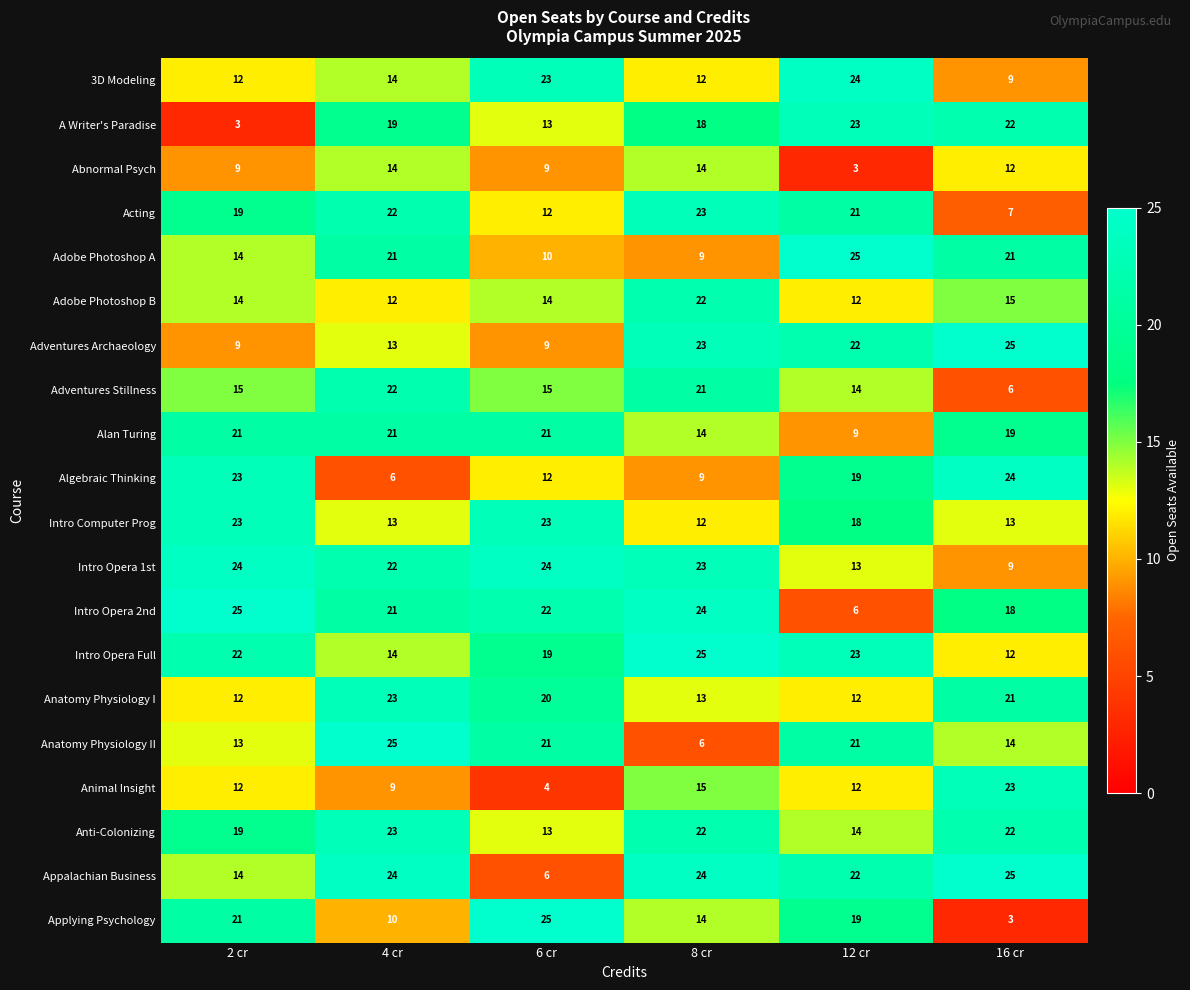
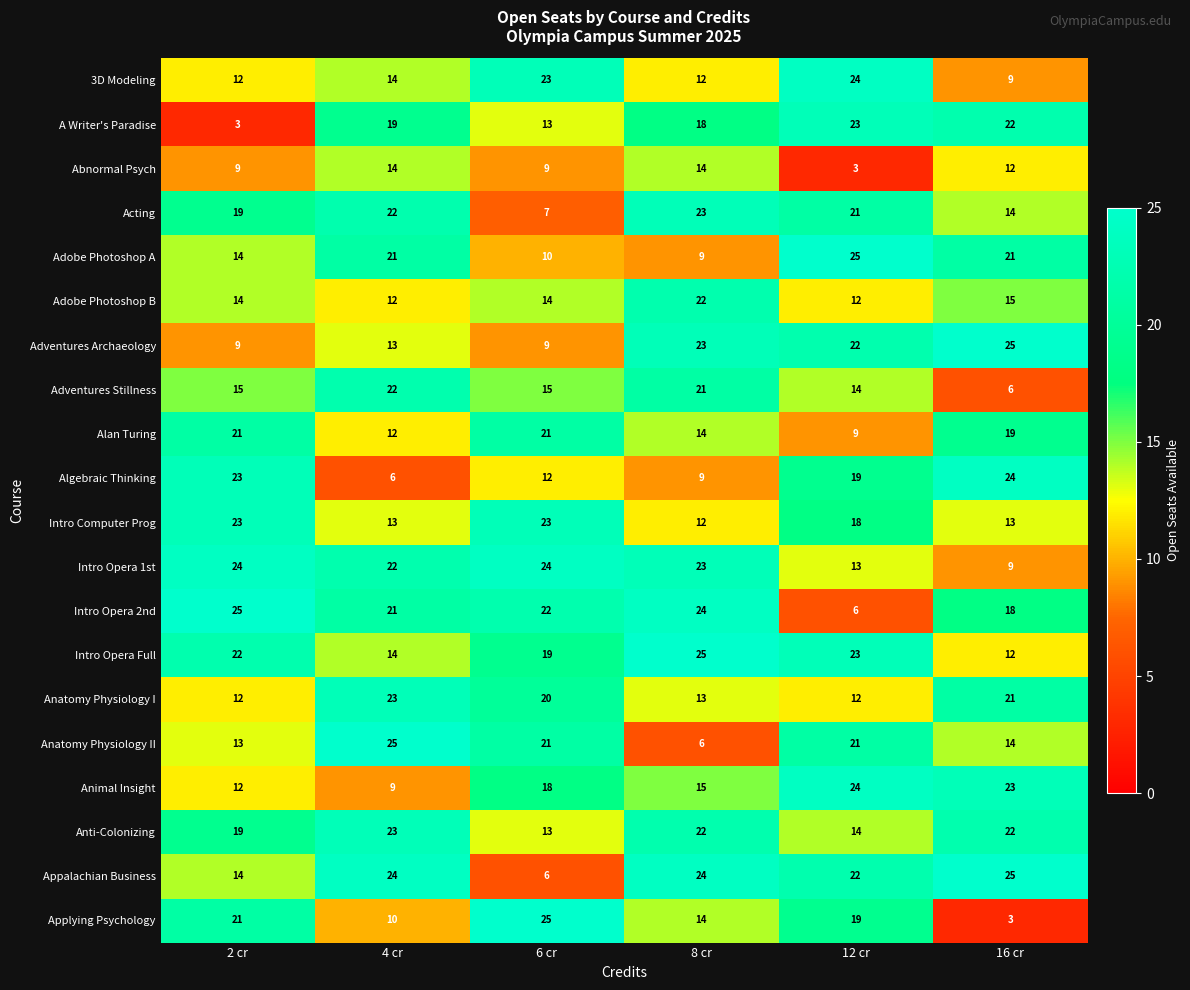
Acting, 6 cr: 12 -> 7
Acting, 16 cr: 7 -> 14
Alan Turing, 4 cr: 21 -> 12
Animal Insight, 6 cr: 4 -> 18
Animal Insight, 12 cr: 12 -> 24
